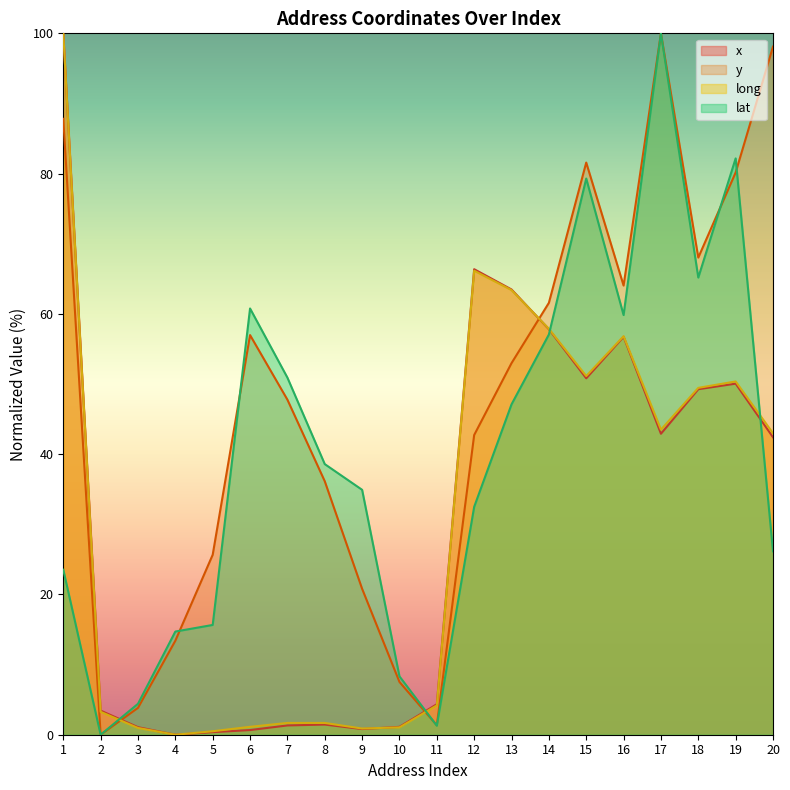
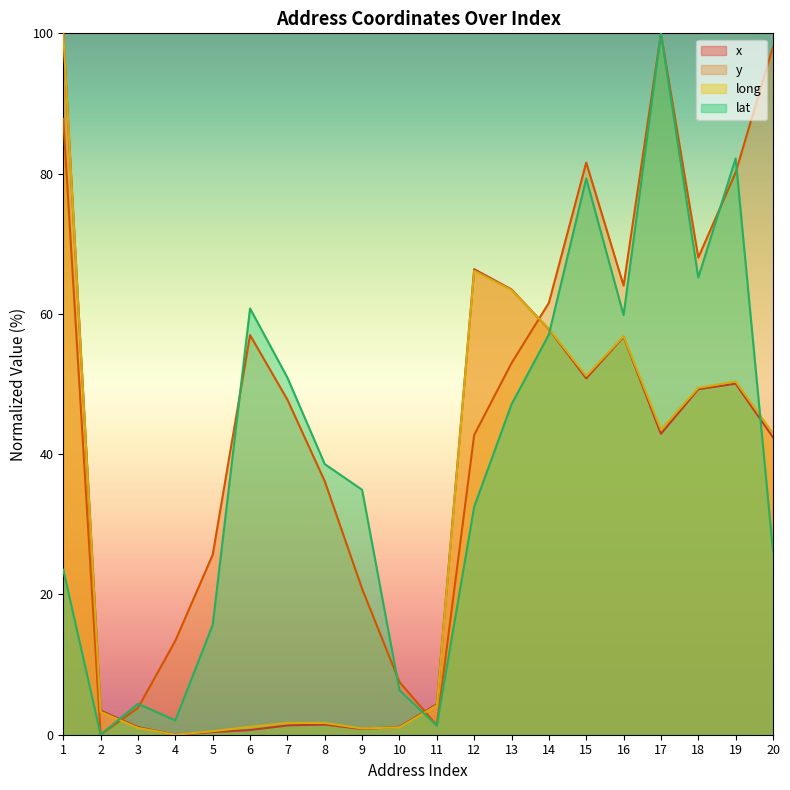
lat, 4: 15 -> 2
lat, 10: 8 -> 6
